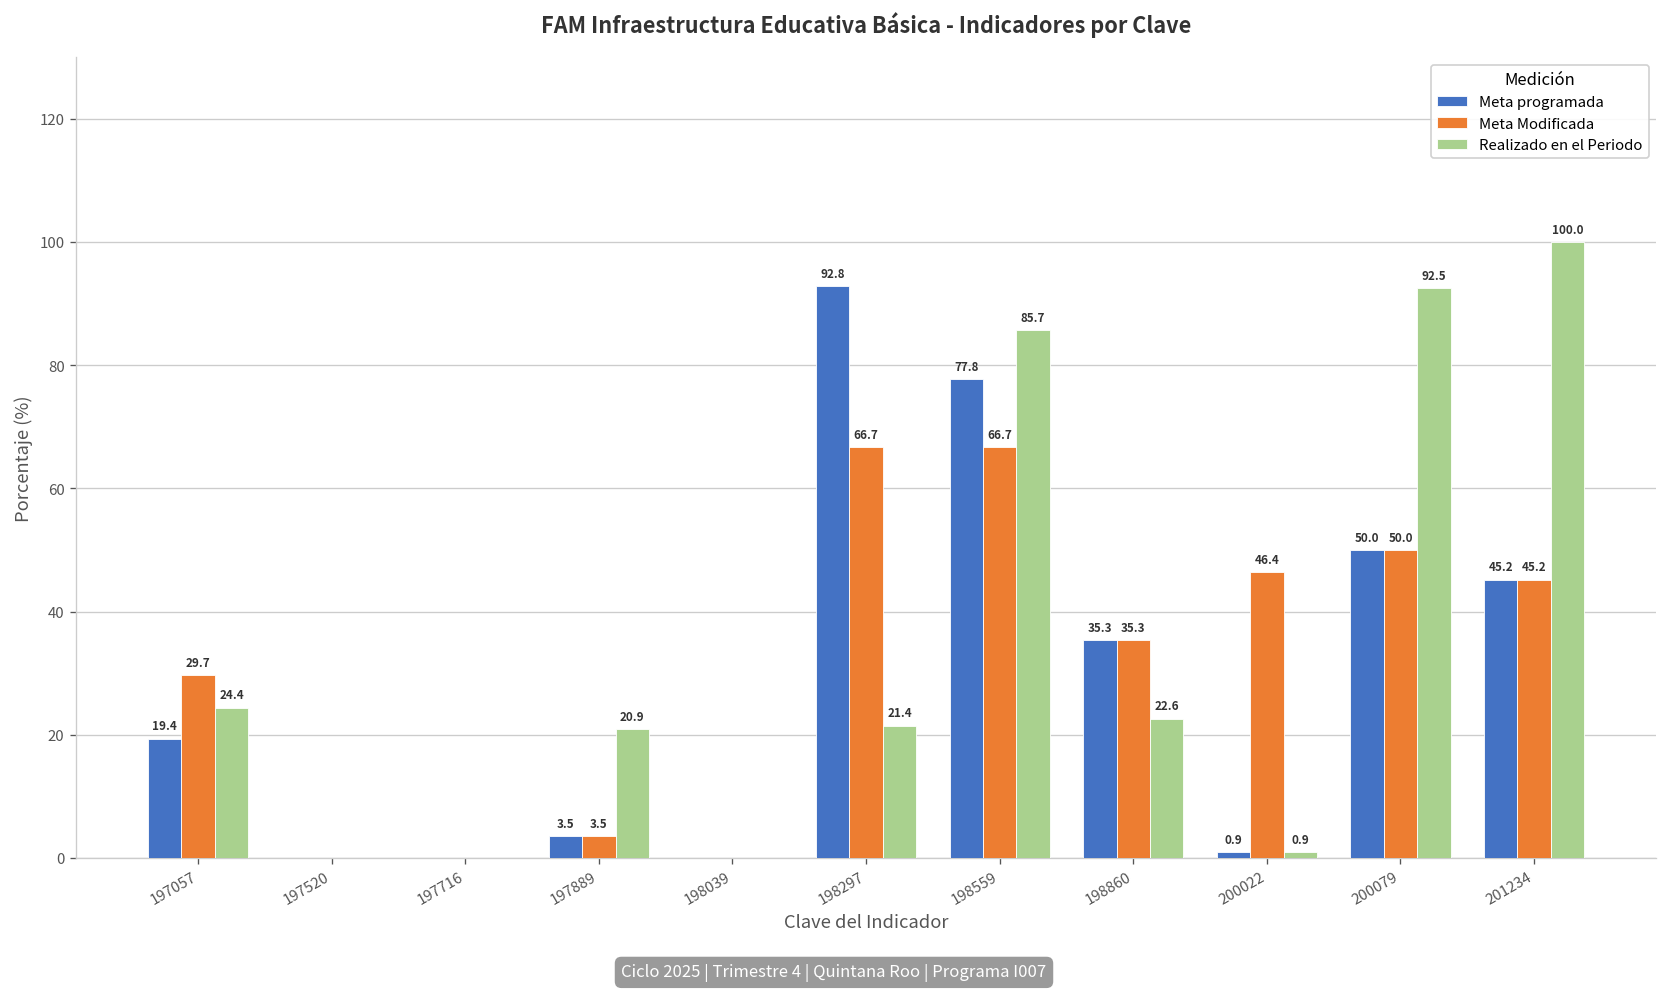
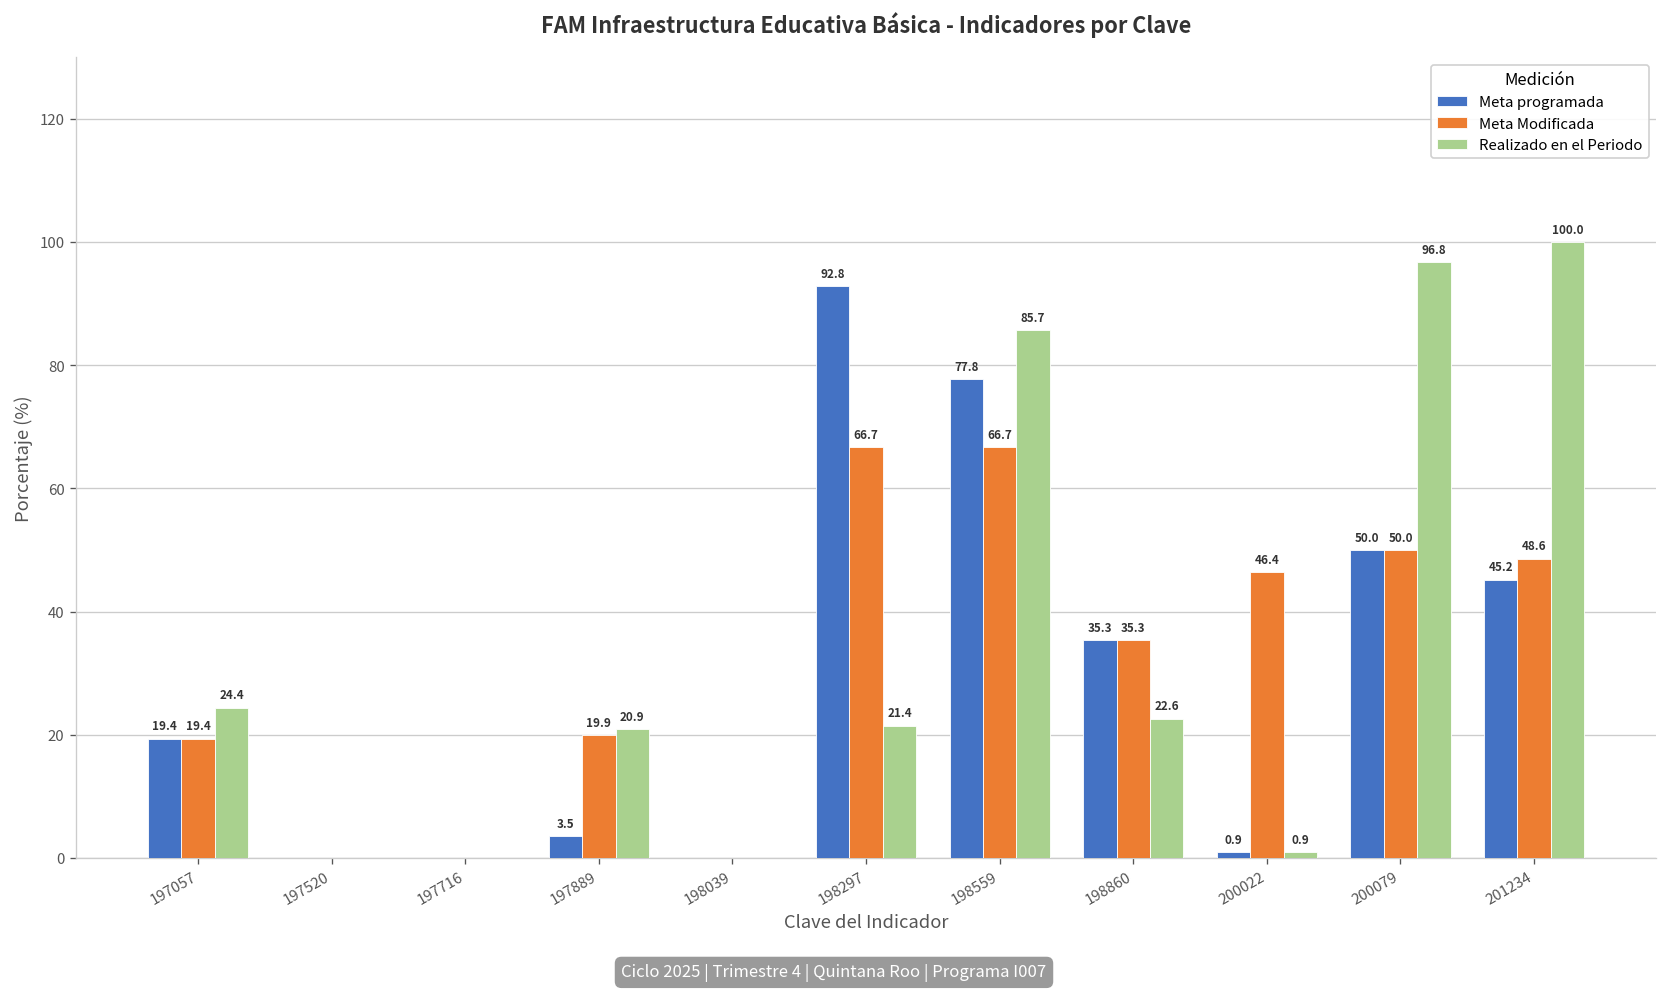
Meta Modificada, 197057: 29.7 -> 19.4
Meta Modificada, 197889: 3.5 -> 19.9
Realizado en el Periodo, 200079: 92.5 -> 96.8
Meta Modificada, 201234: 45.2 -> 48.6
